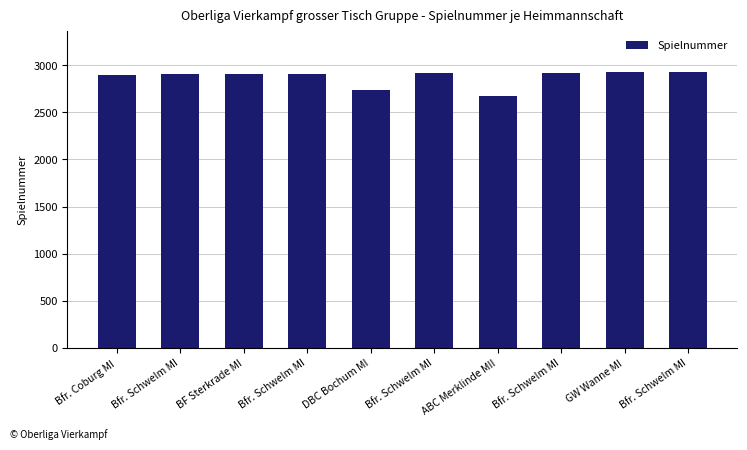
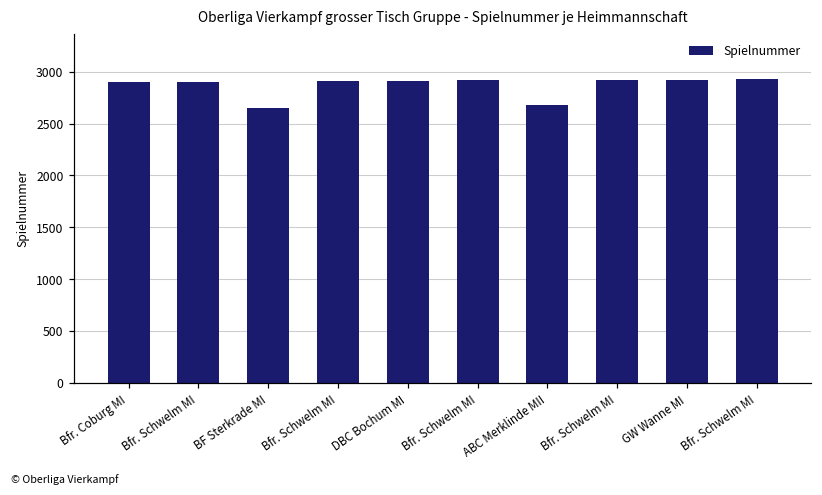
BF Sterkrade MI: 2900 -> 2700
DBC Bochum MI: 2700 -> 2900
